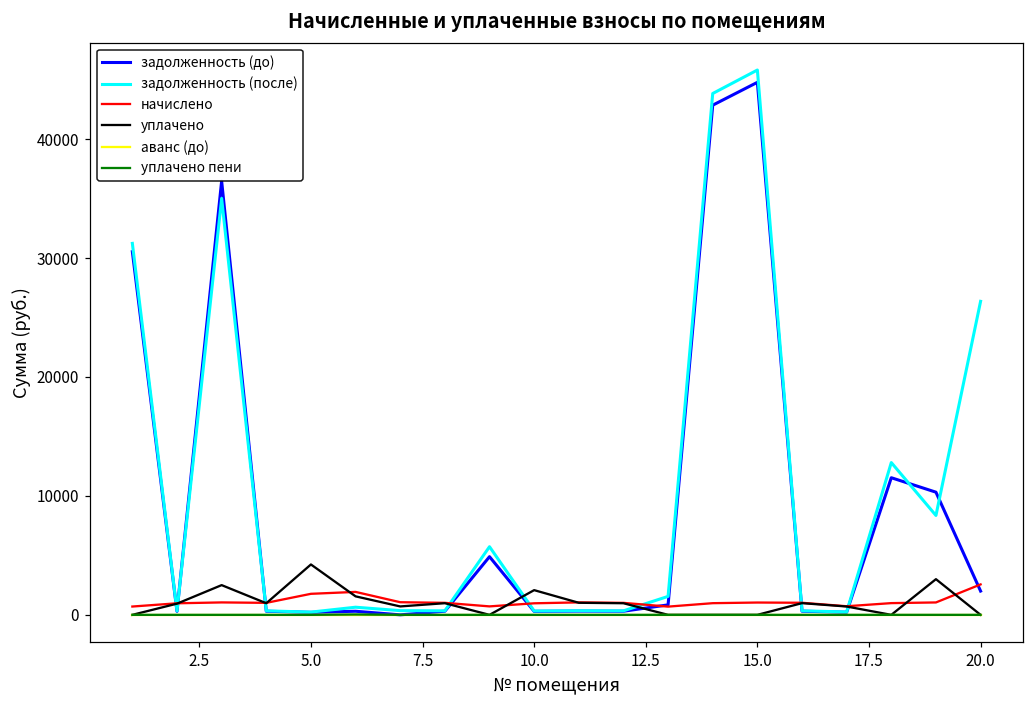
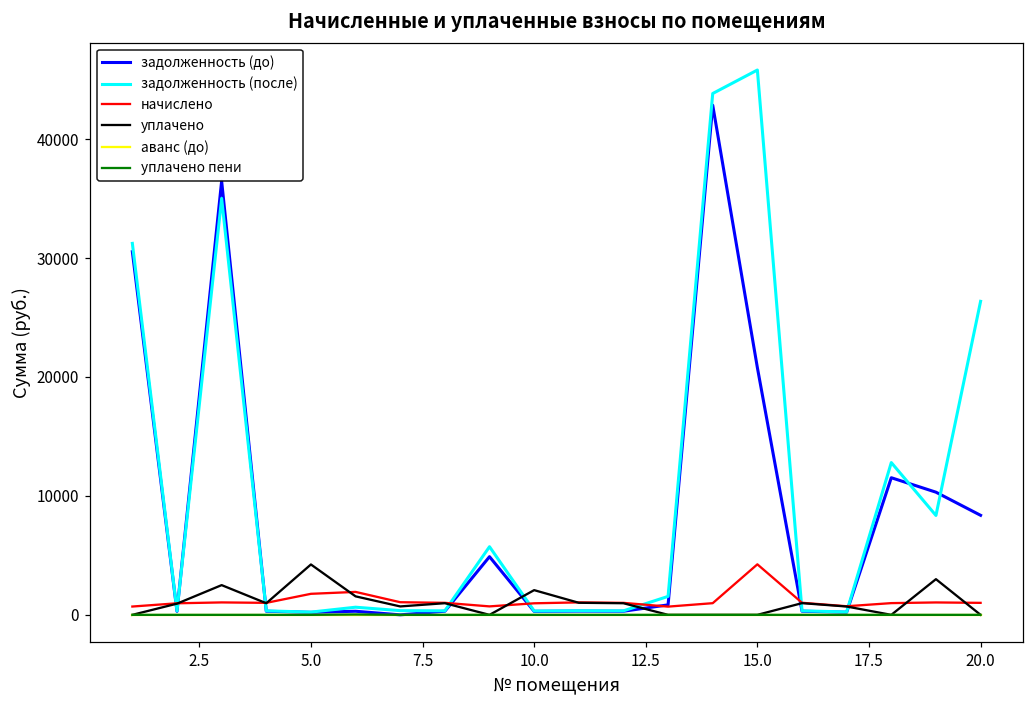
задолженность (до), 15.0: 44800 -> 20800
начислено, 15.0: 1000 -> 4200
задолженность (до), 20.0: 2000 -> 8400
начислено, 20.0: 2600 -> 1000
